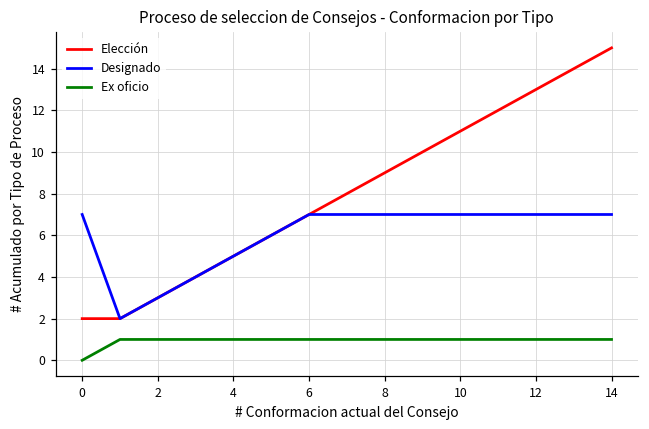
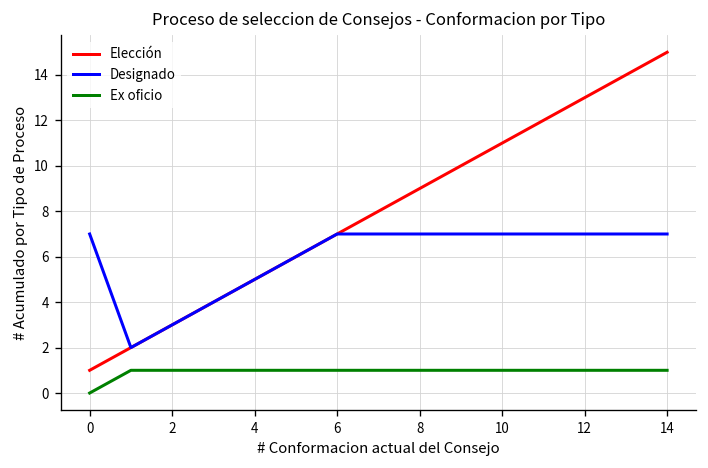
Elección, 0: 2 -> 1
